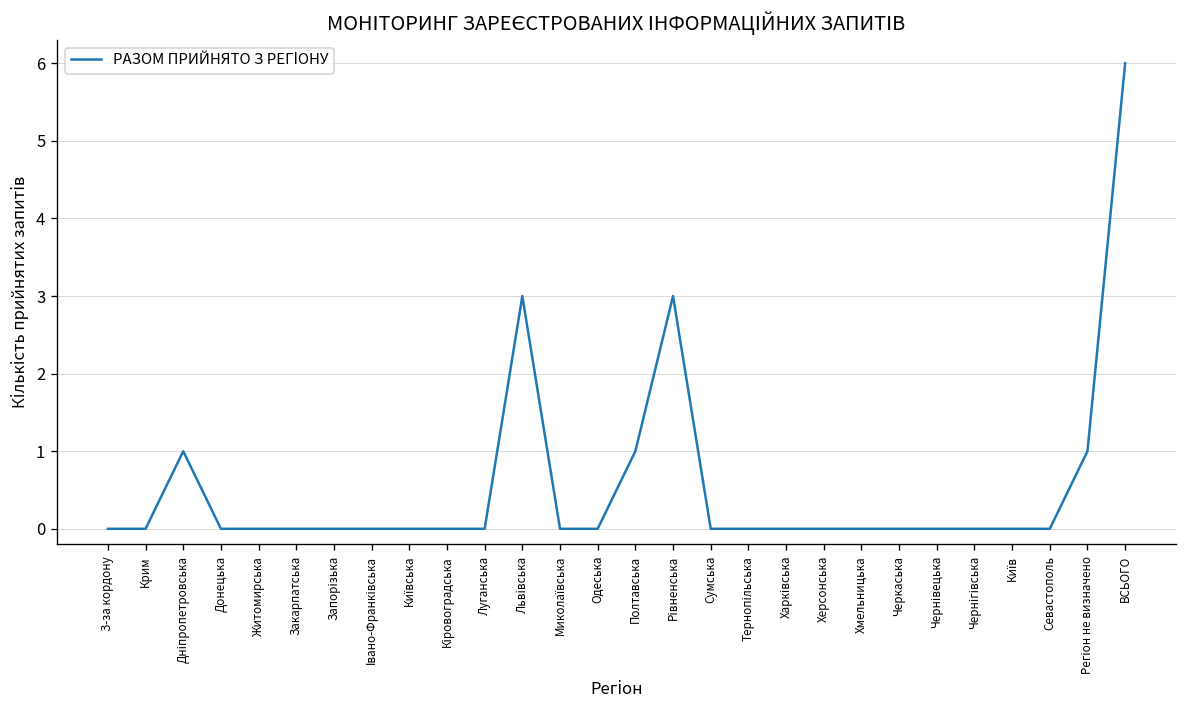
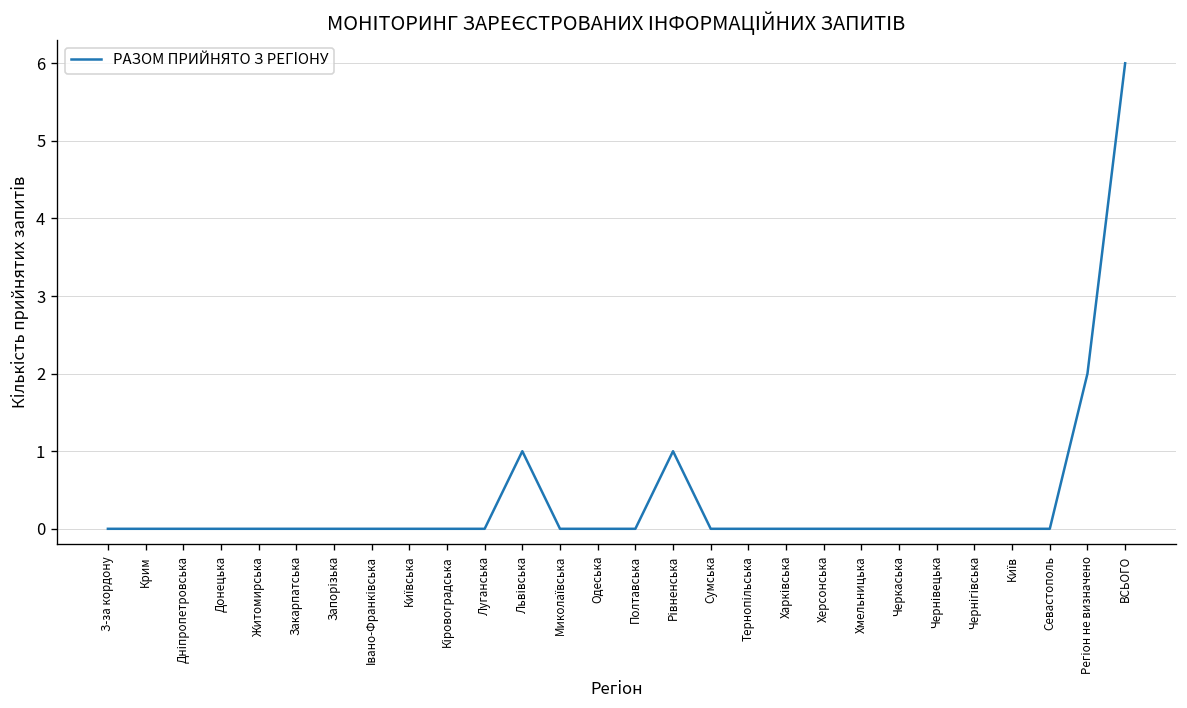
Дніпропетровська: 1 -> 0
Львівська: 3 -> 1
Полтавська: 1 -> 0
Рівненська: 3 -> 1
Регіон не визначено: 1 -> 2
